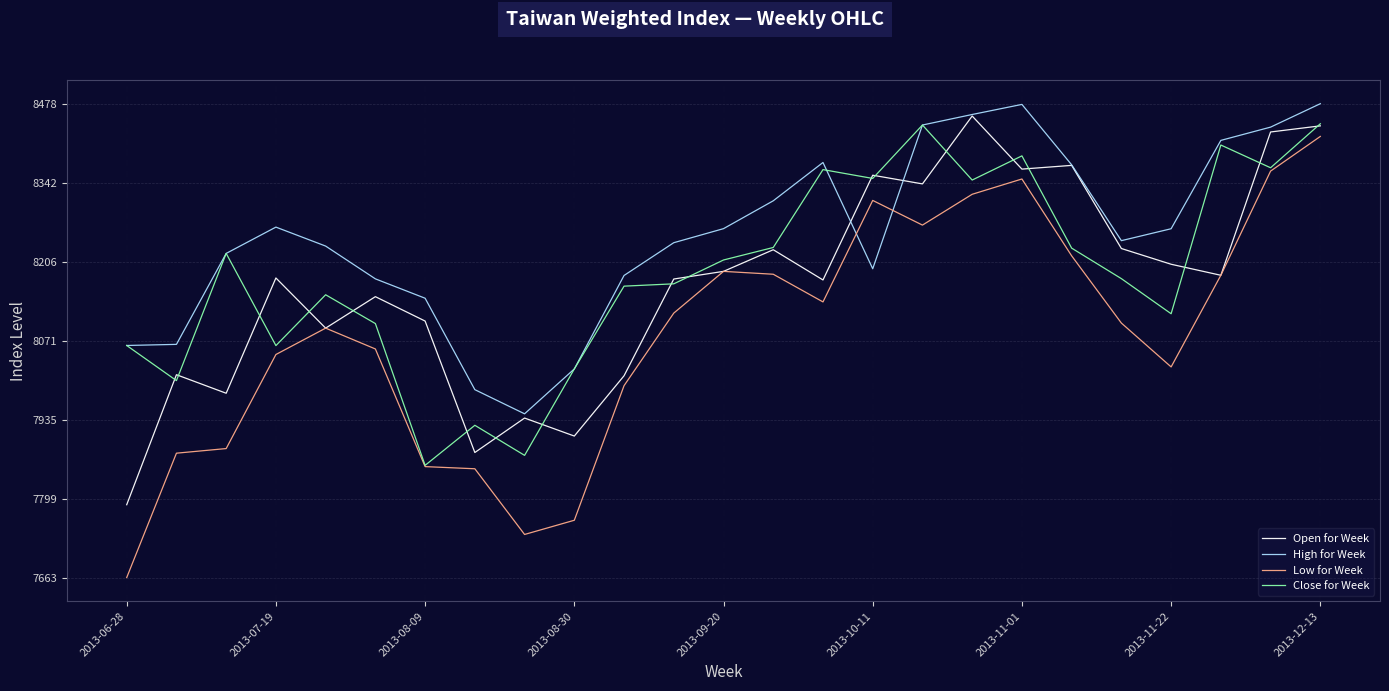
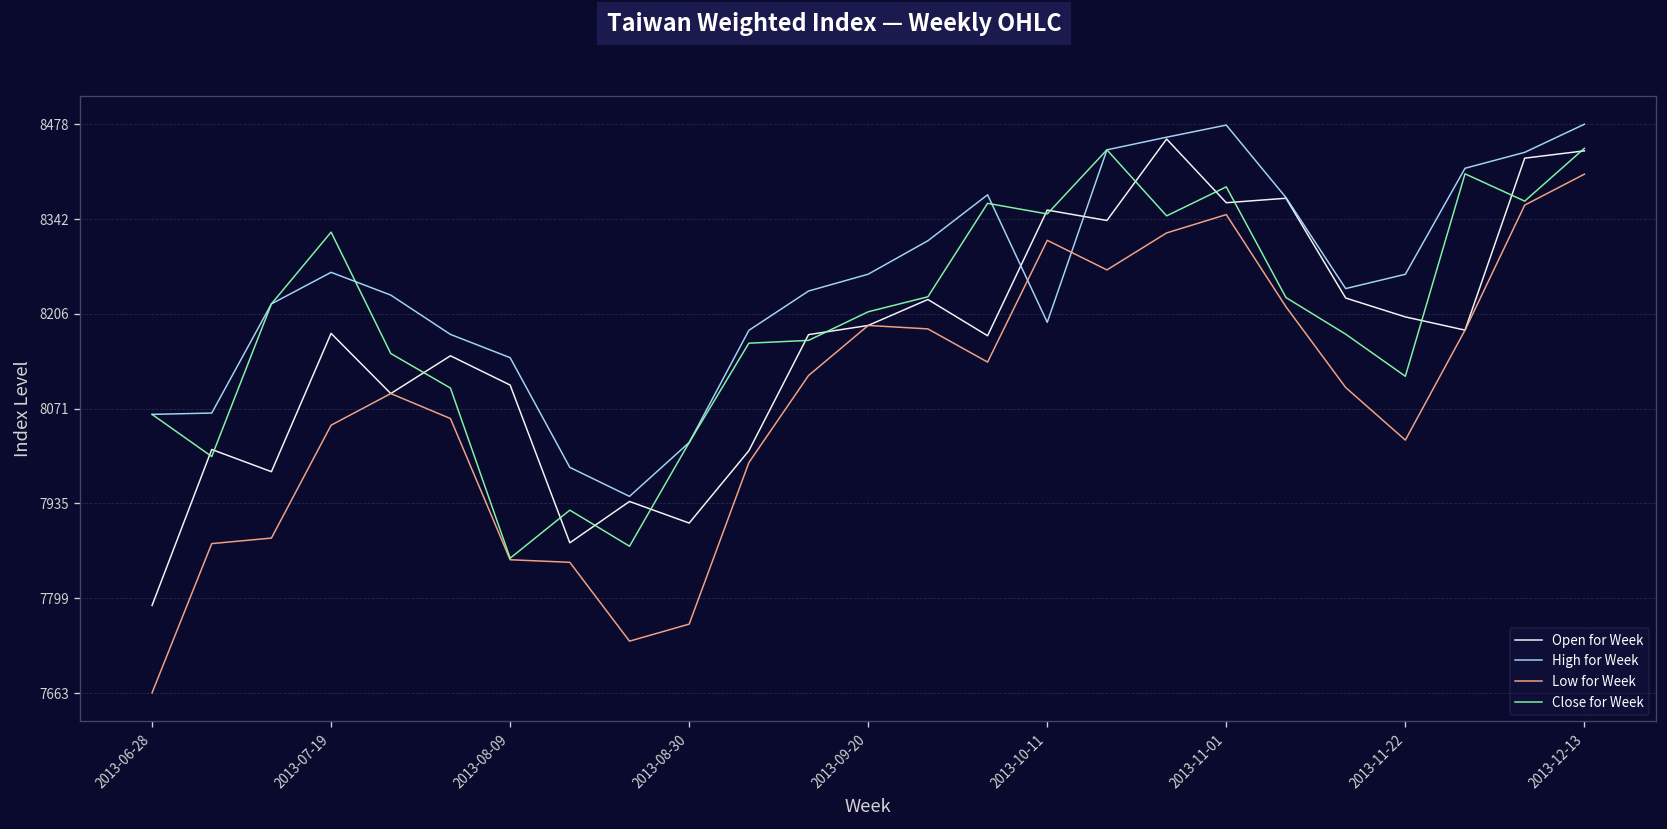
Close for Week, 2013-07-19: 8060 -> 8320
Low for Week, 2013-12-13: 8420 -> 8410
